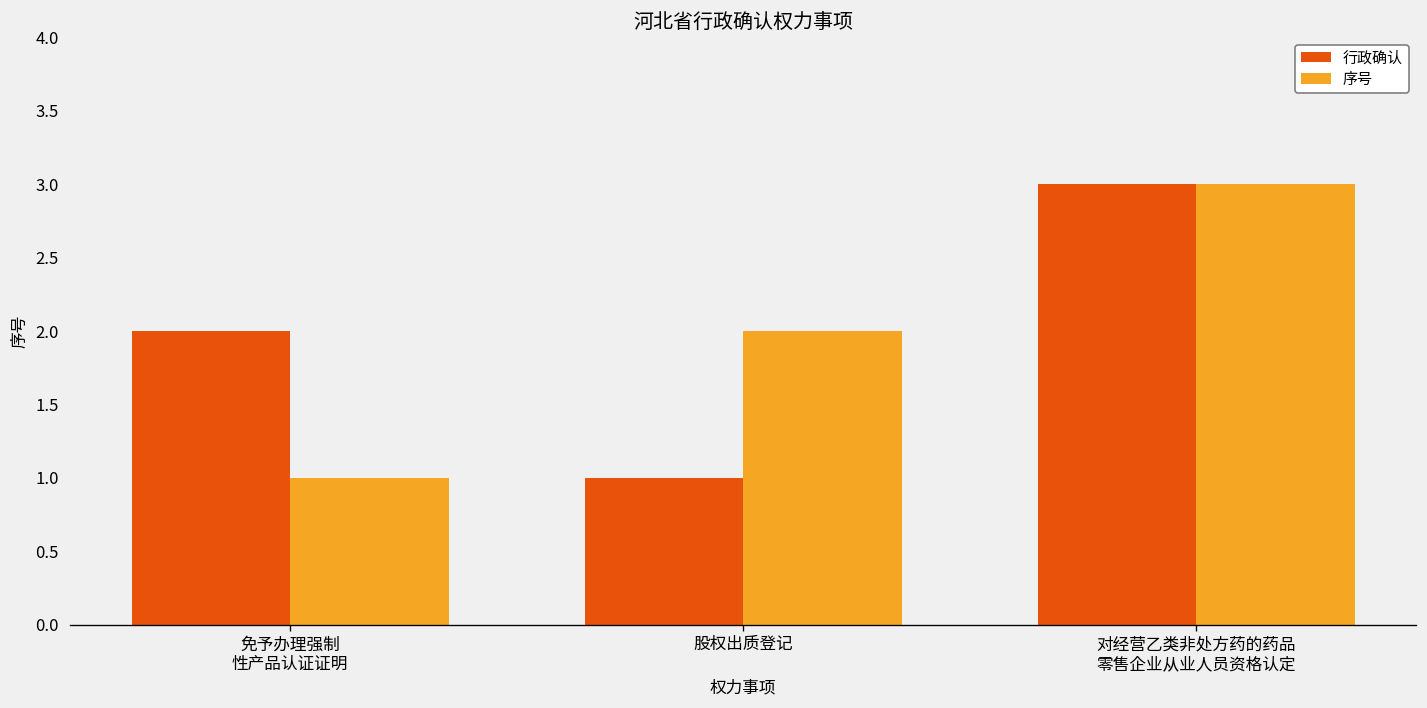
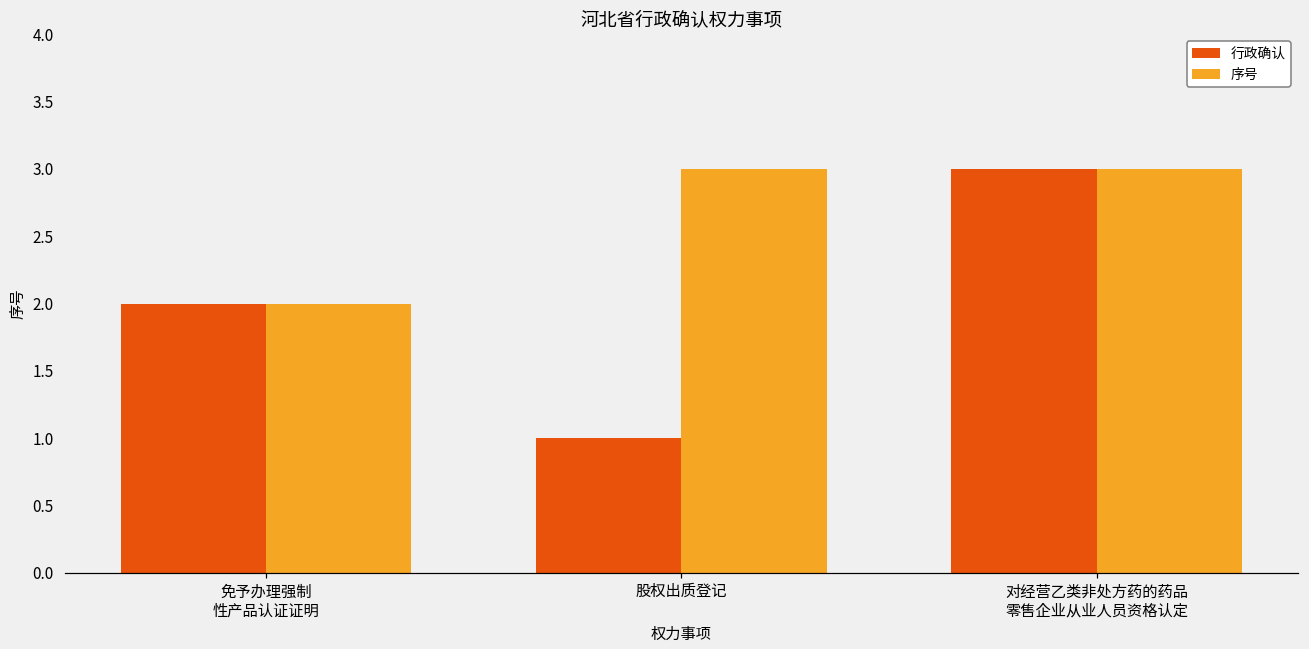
序号, 免予办理强制 性产品认证证明: 1 -> 2
序号, 股权出质登记: 2 -> 3
